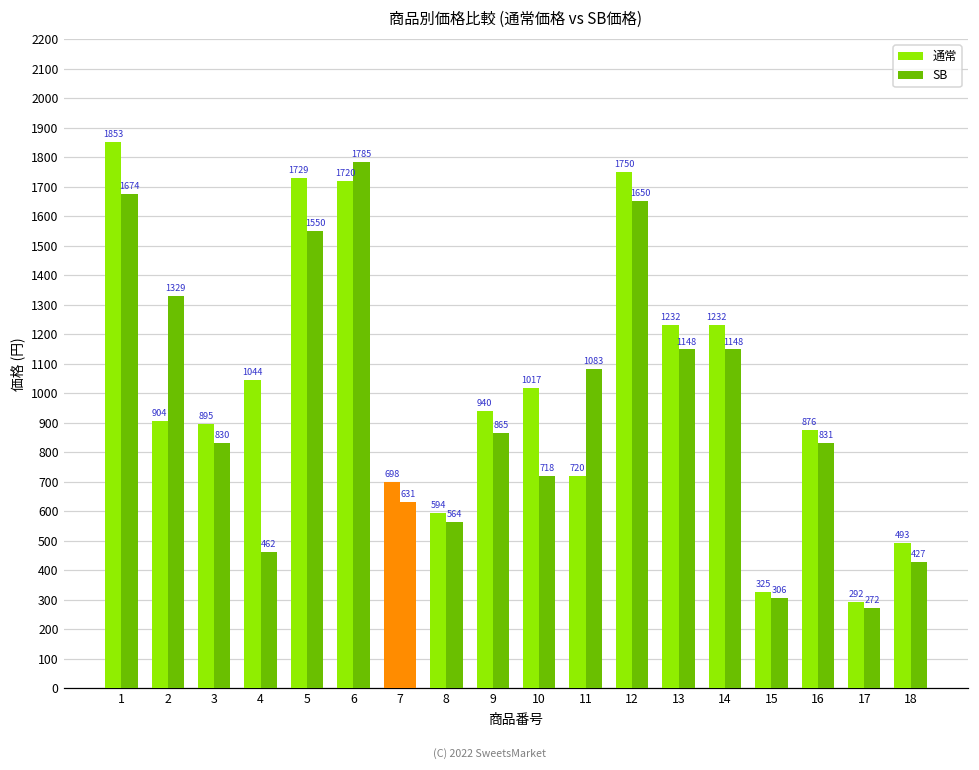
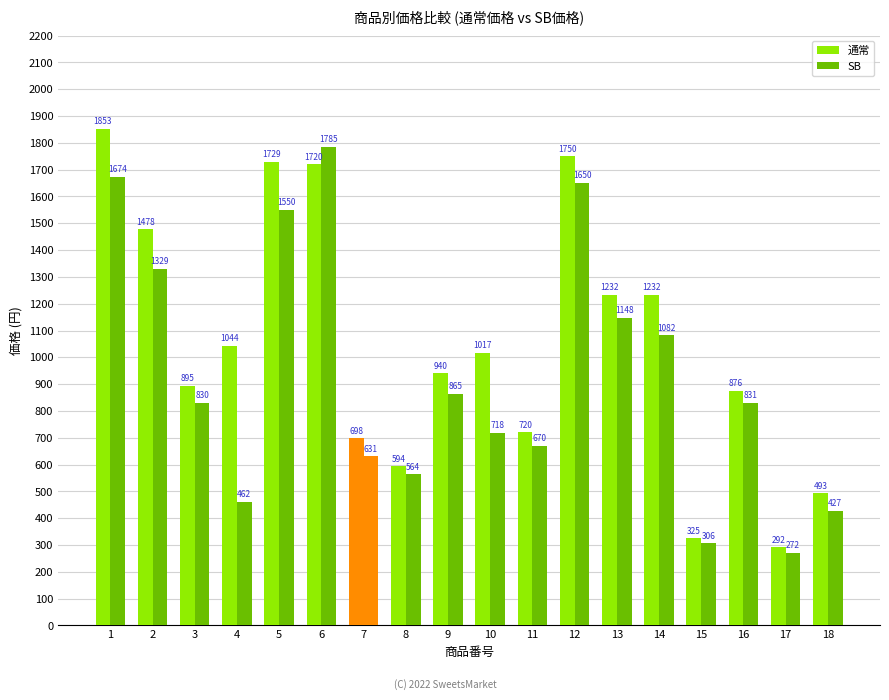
通常, 2: 904 -> 1478
SB, 11: 1083 -> 670
SB, 14: 1148 -> 1082
